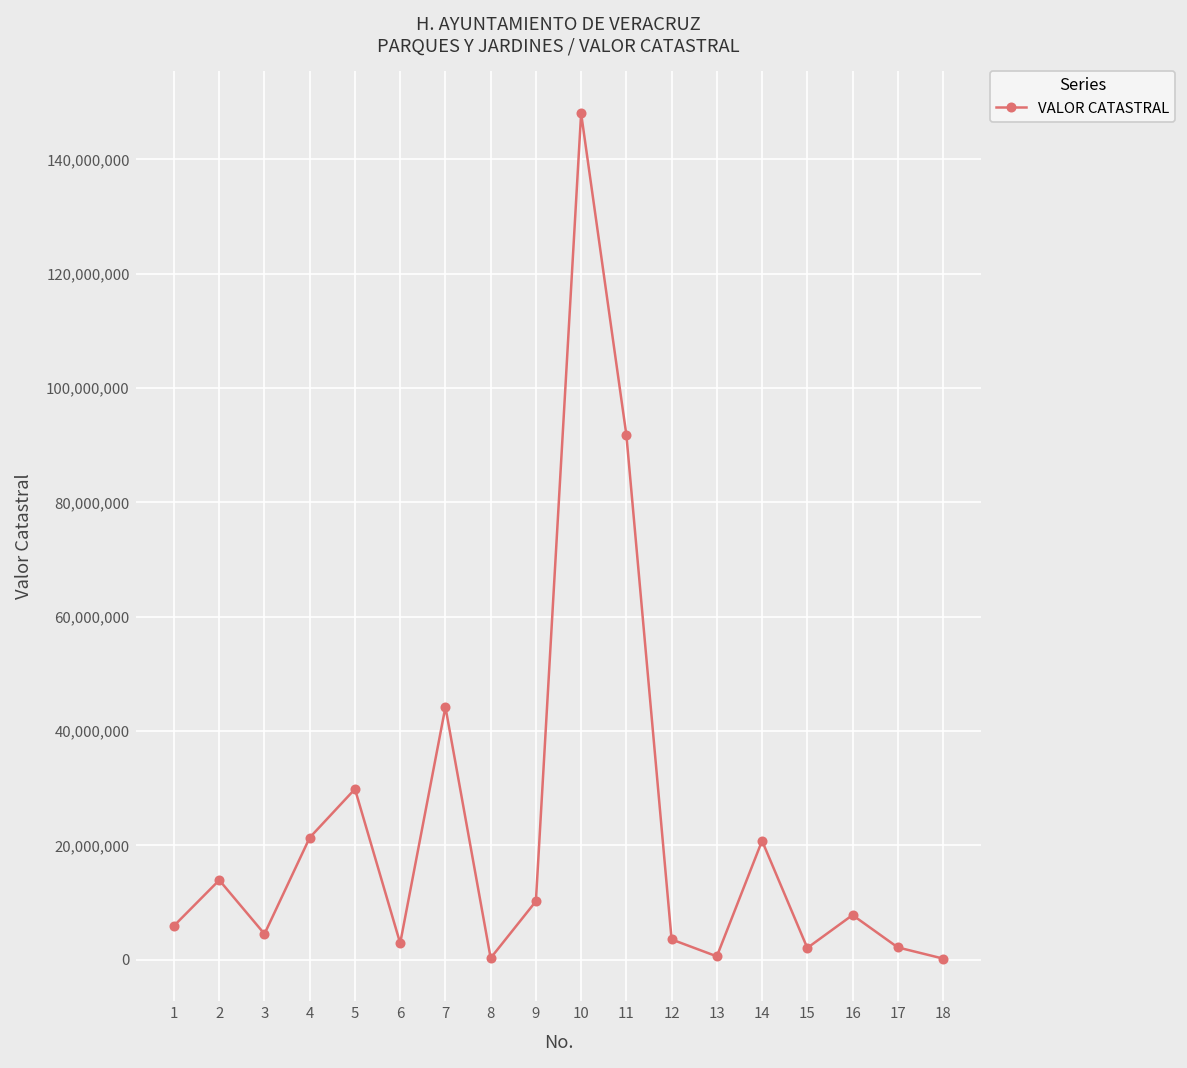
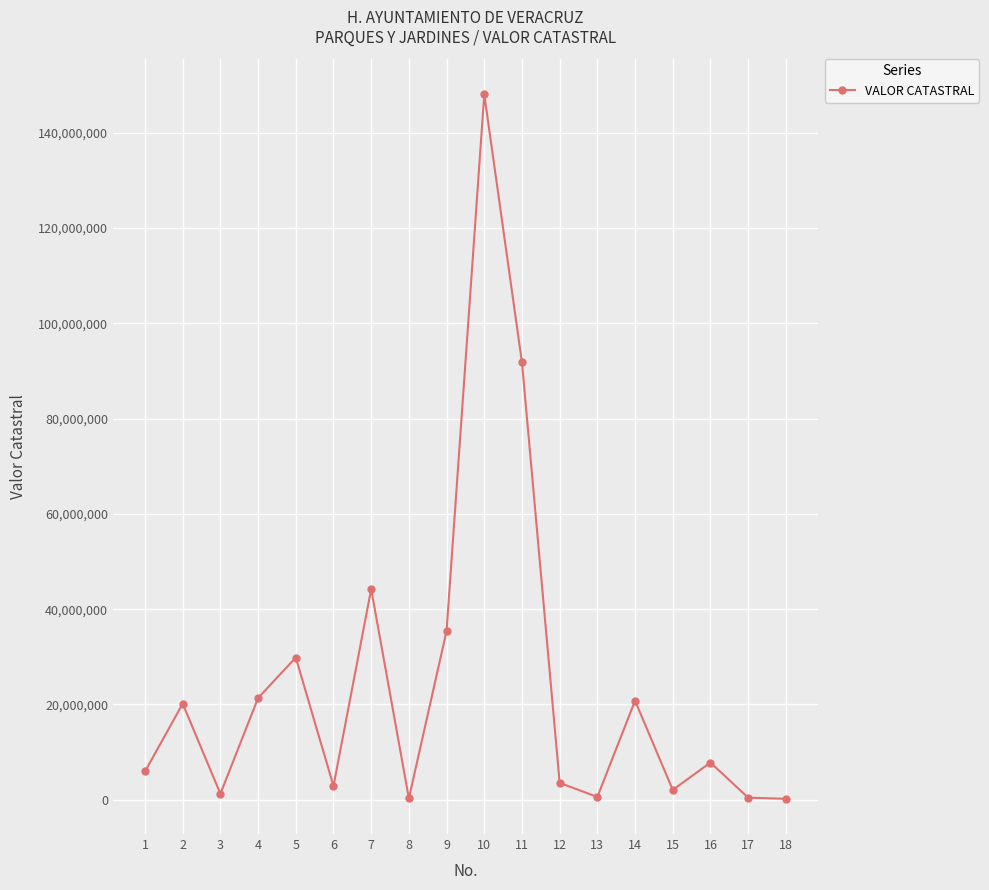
2: 14,000,000 -> 20,000,000
3: 4,000,000 -> 1,000,000
9: 10,000,000 -> 35,000,000
17: 2,000,000 -> 0
